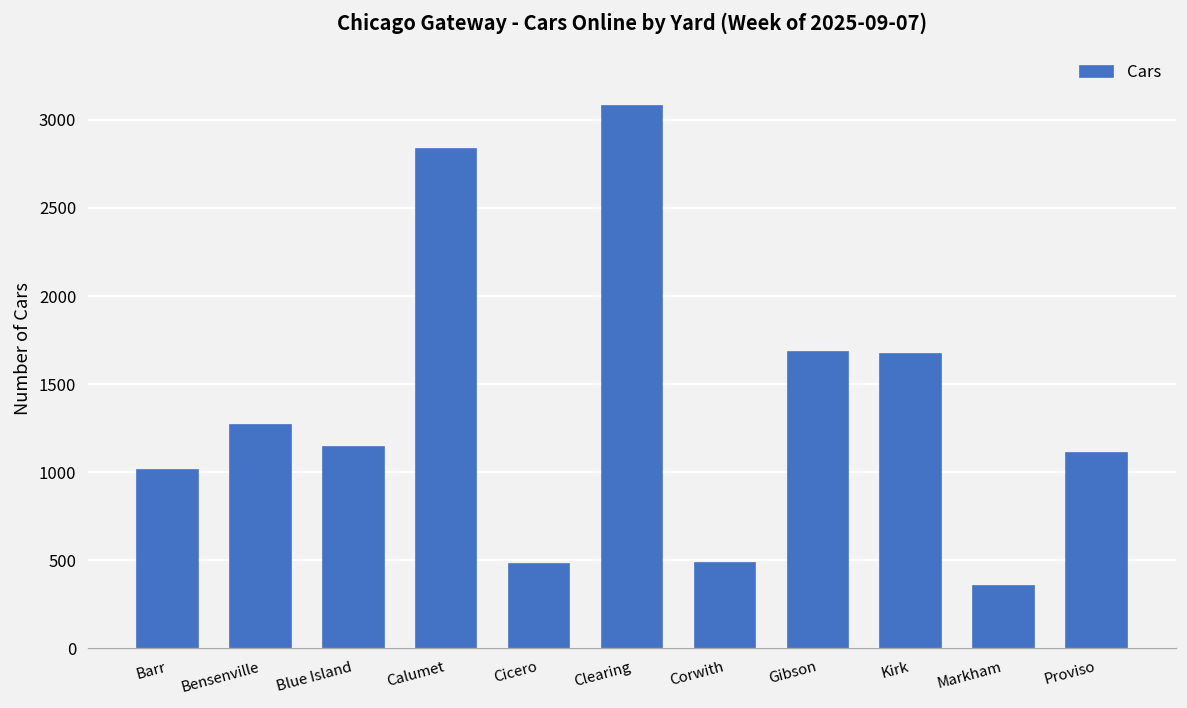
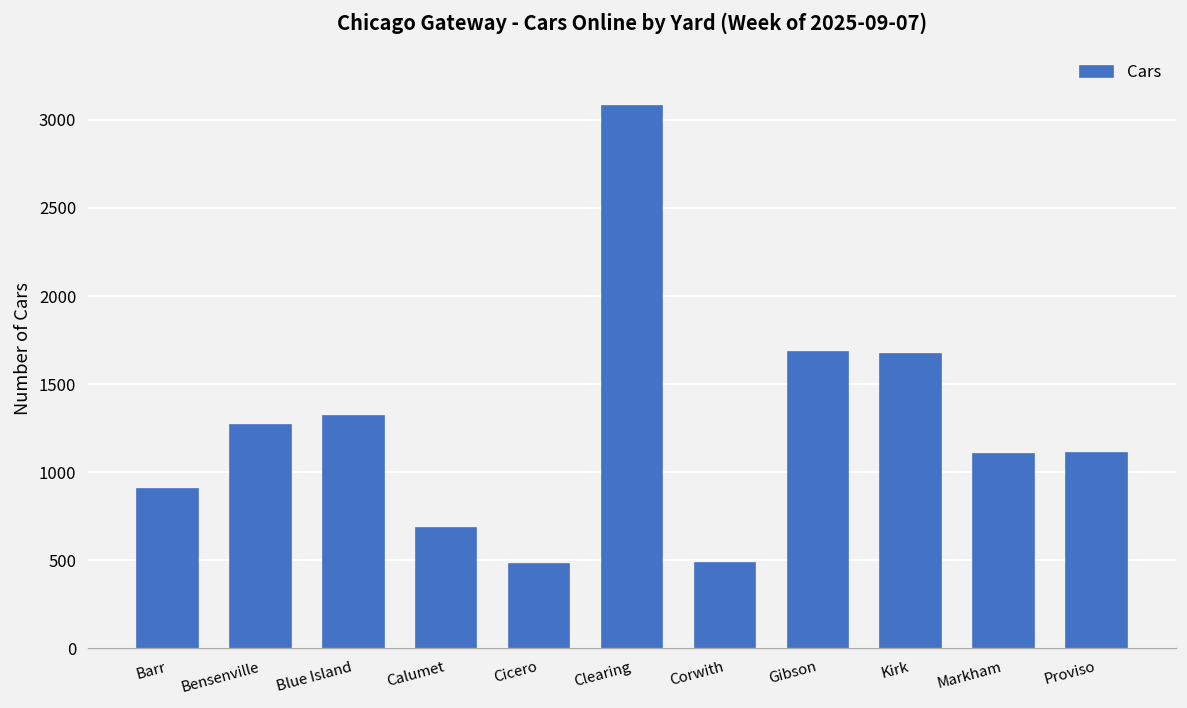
Barr: 1010 -> 910
Blue Island: 1150 -> 1320
Calumet: 2830 -> 680
Markham: 350 -> 1100
